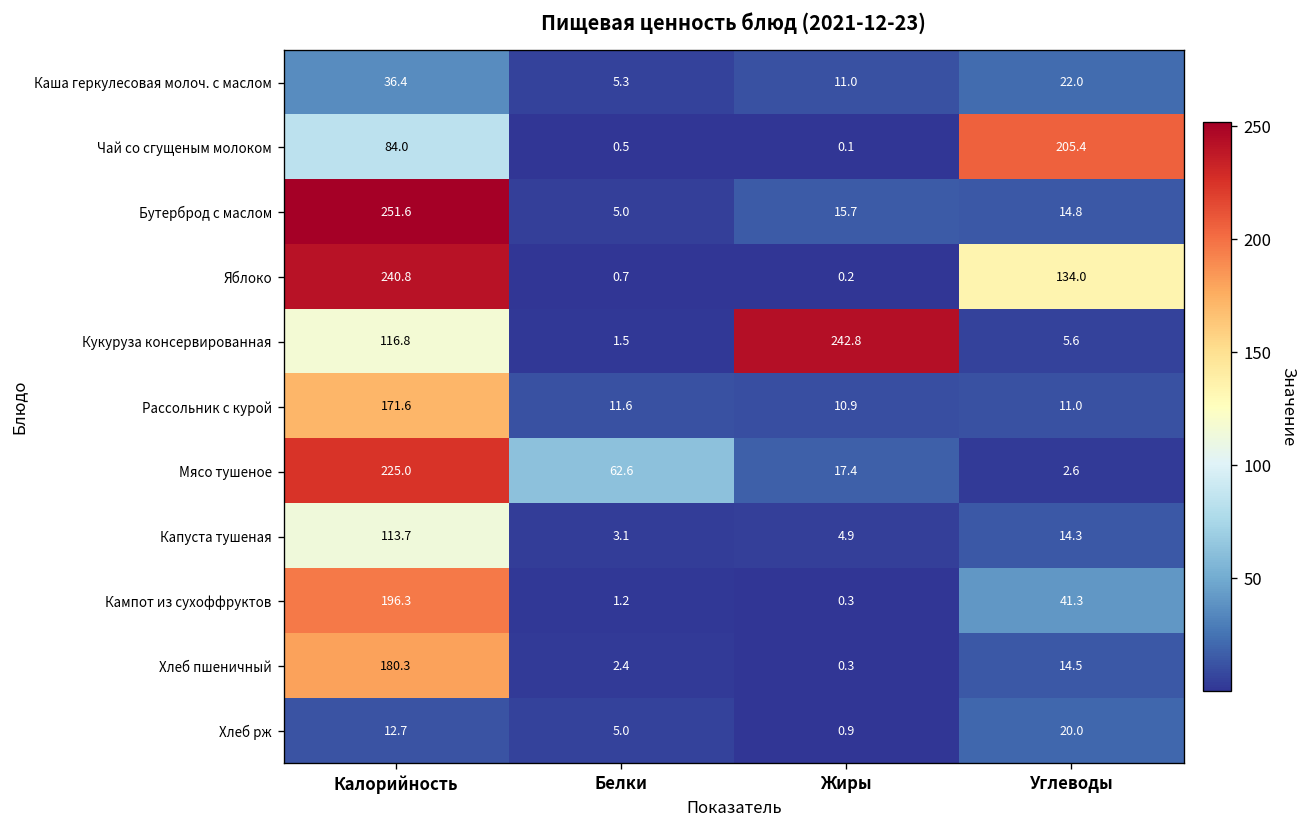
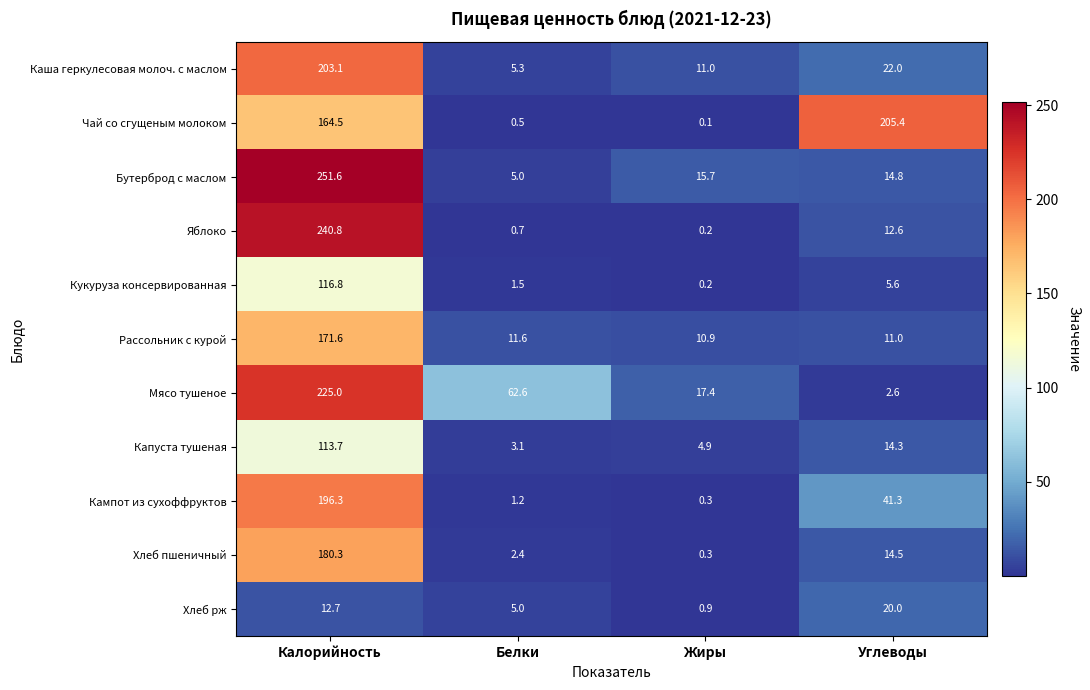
Каша геркулесовая молоч. с маслом, Калорийность: 36.4 -> 203.1
Чай со сгущеным молоком, Калорийность: 84.0 -> 164.5
Яблоко, Углеводы: 134.0 -> 12.6
Кукуруза консервированная, Жиры: 242.8 -> 0.2
